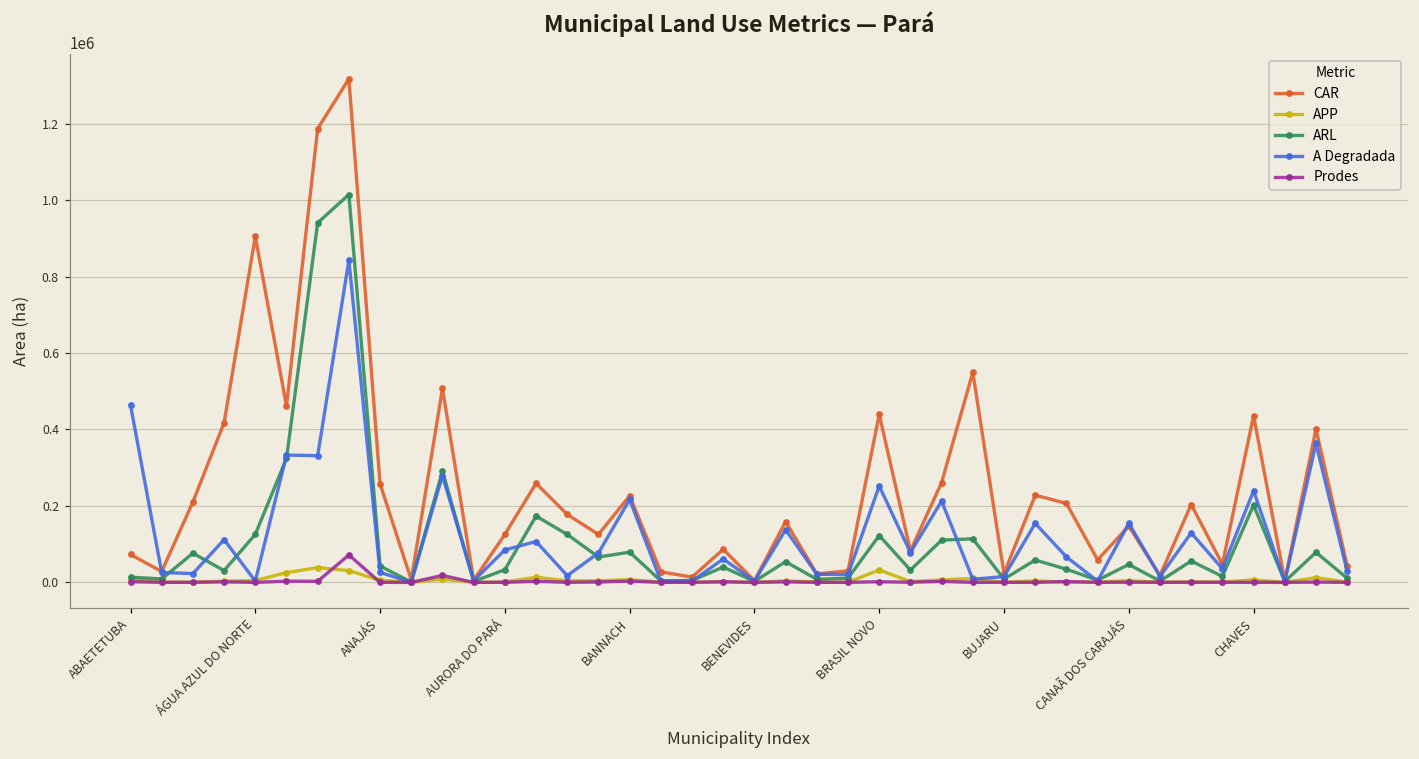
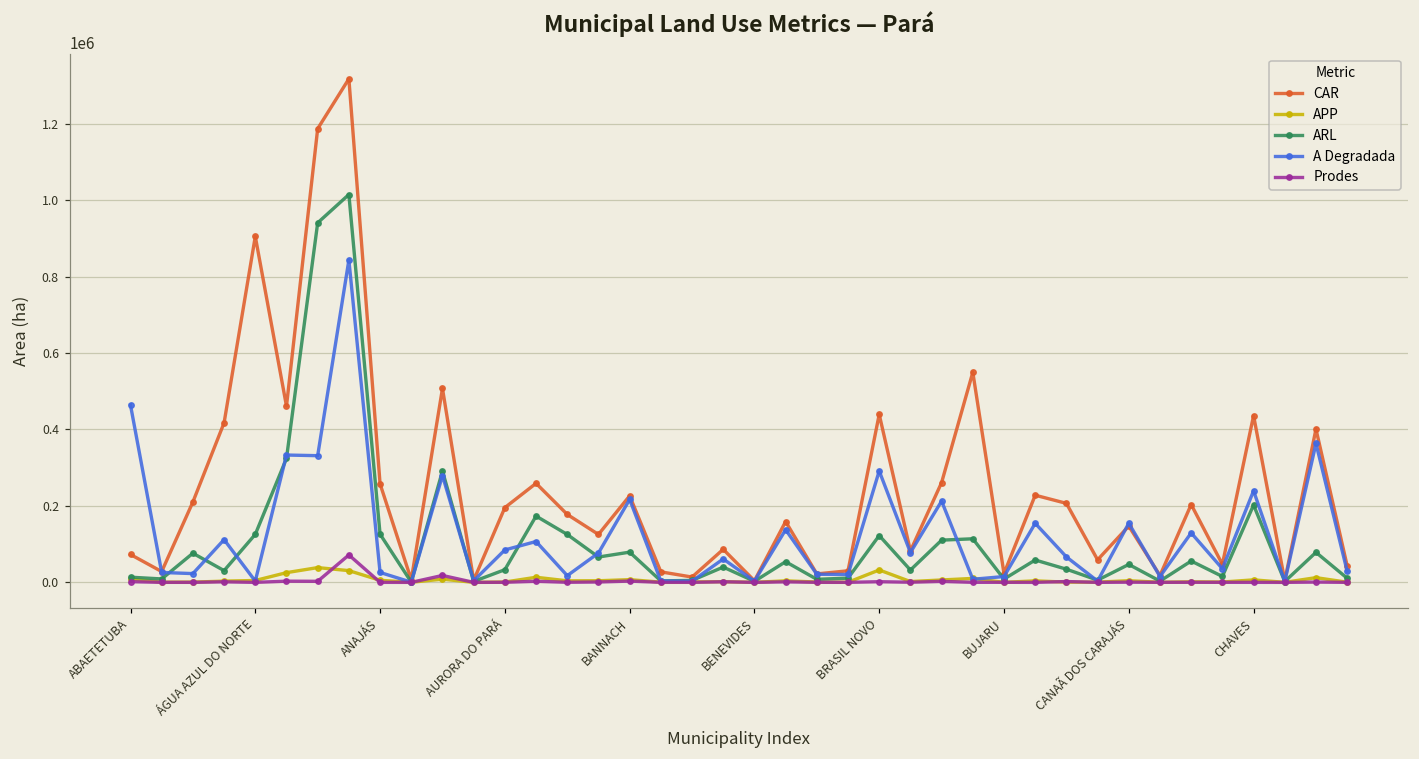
ARL, ANAJÁS: 40000 -> 130000
CAR, AURORA DO PARÁ: 130000 -> 200000
A Degradada, BRASIL NOVO: 250000 -> 290000
